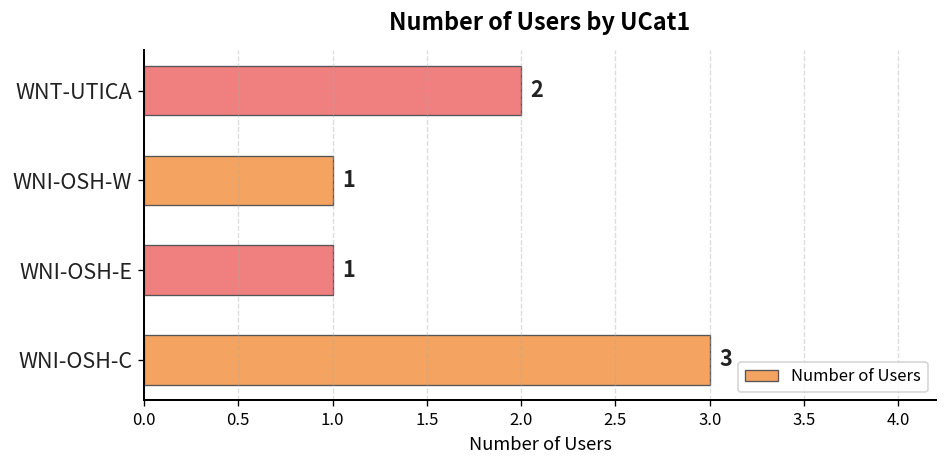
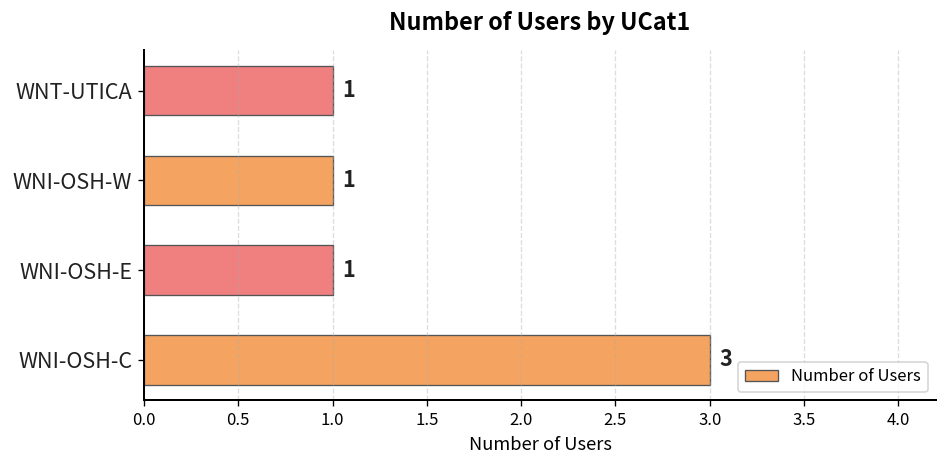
WNT-UTICA: 2 -> 1
